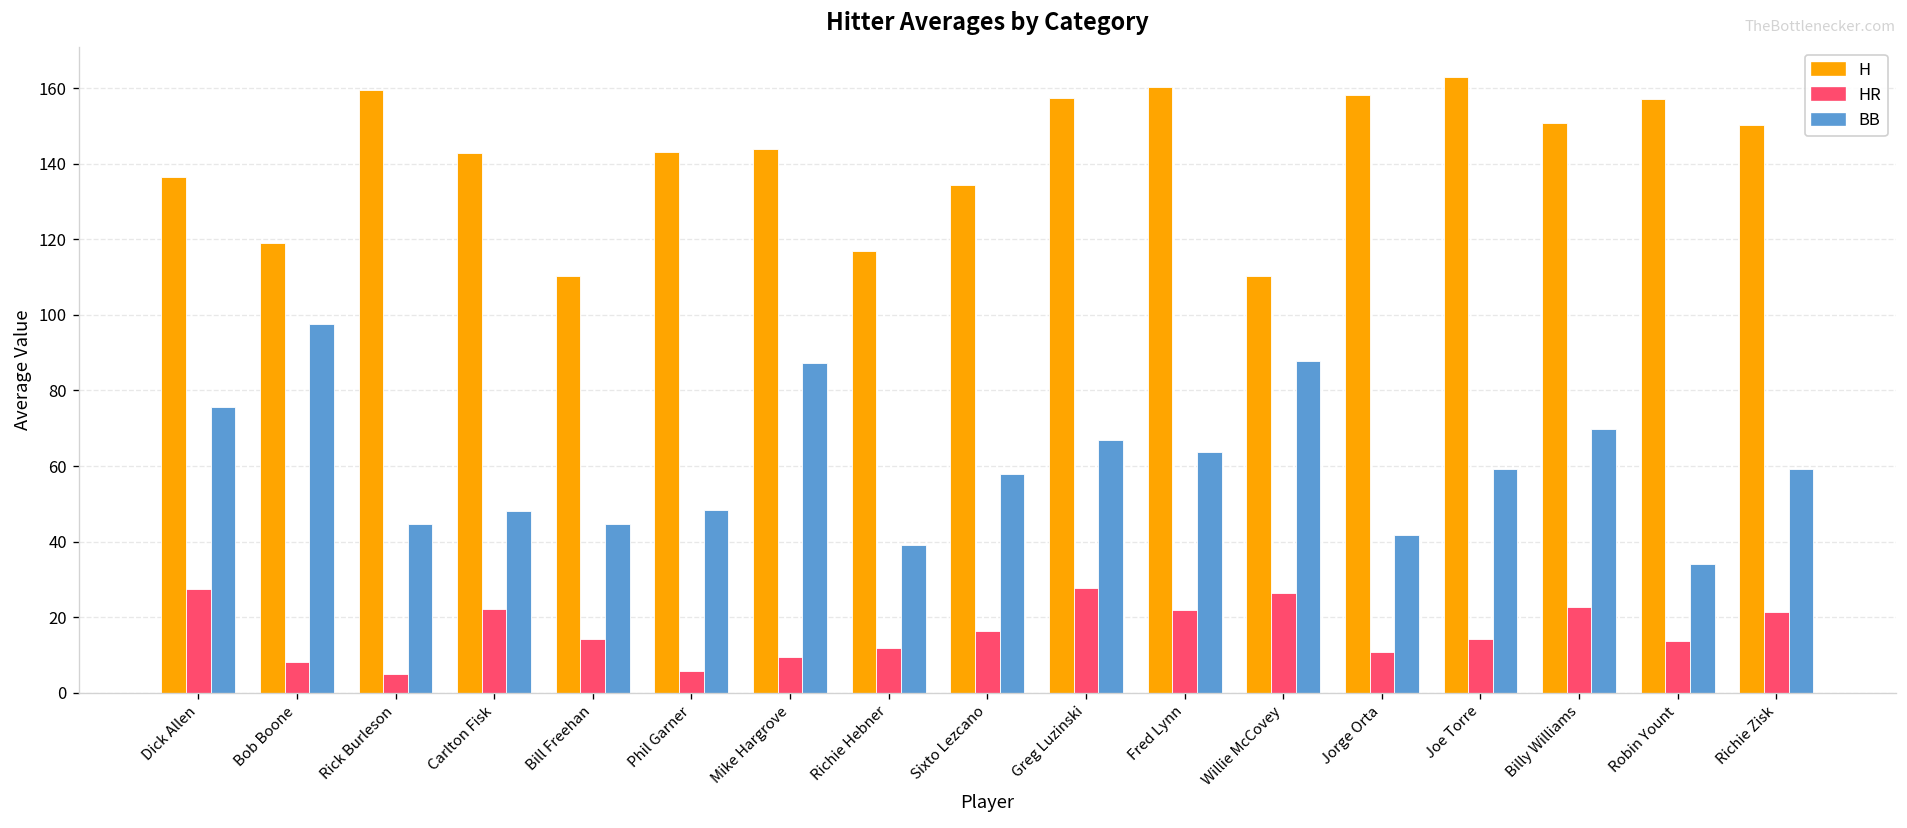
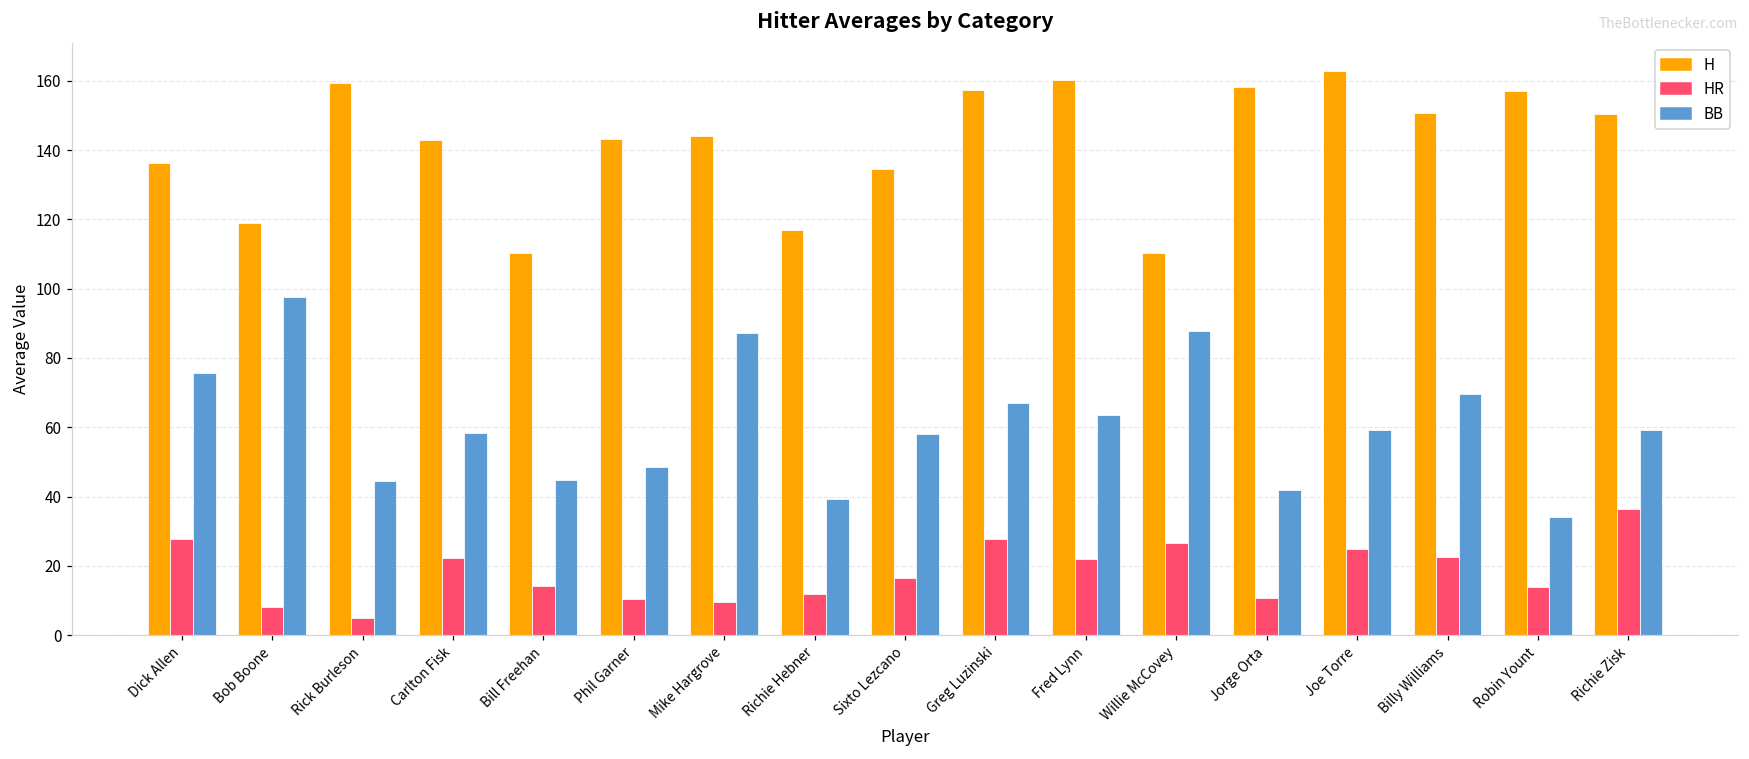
BB, Carlton Fisk: 48 -> 58
HR, Phil Garner: 6 -> 10
HR, Joe Torre: 14 -> 25
HR, Richie Zisk: 21 -> 36
